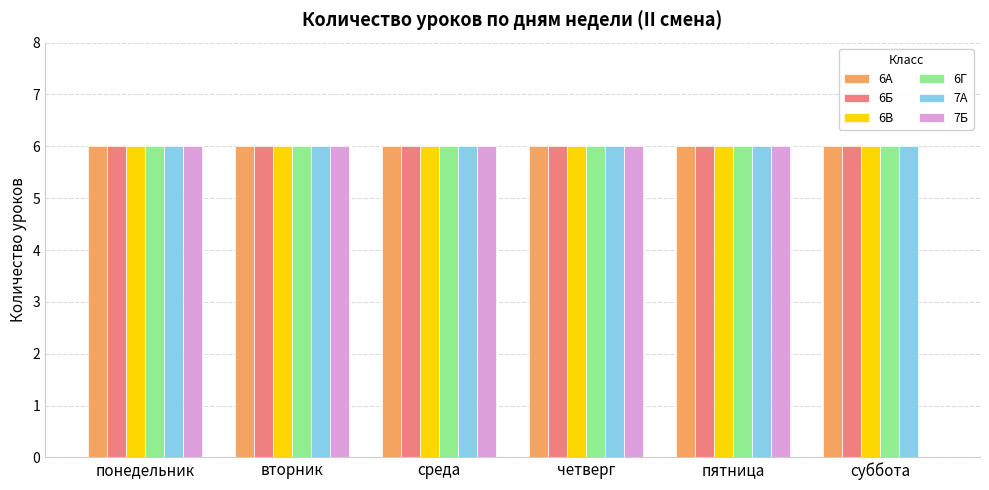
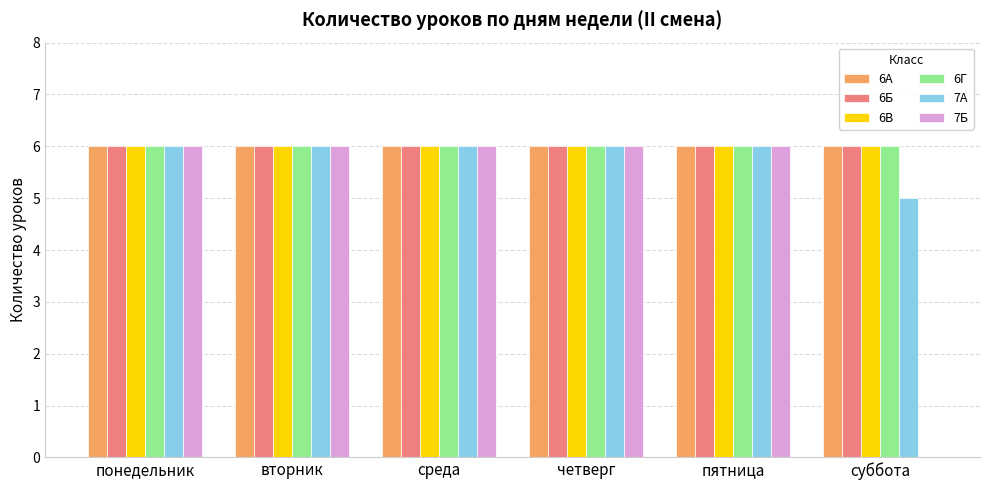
7А, суббота: 6 -> 5
